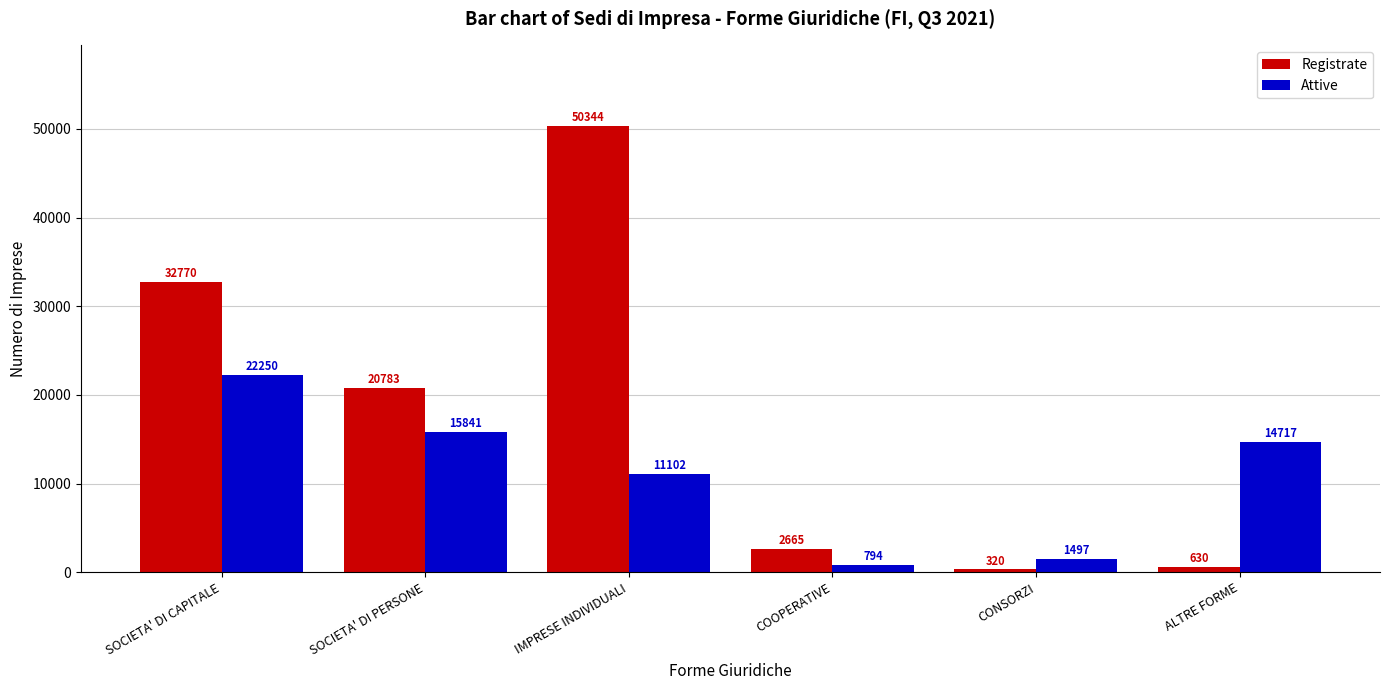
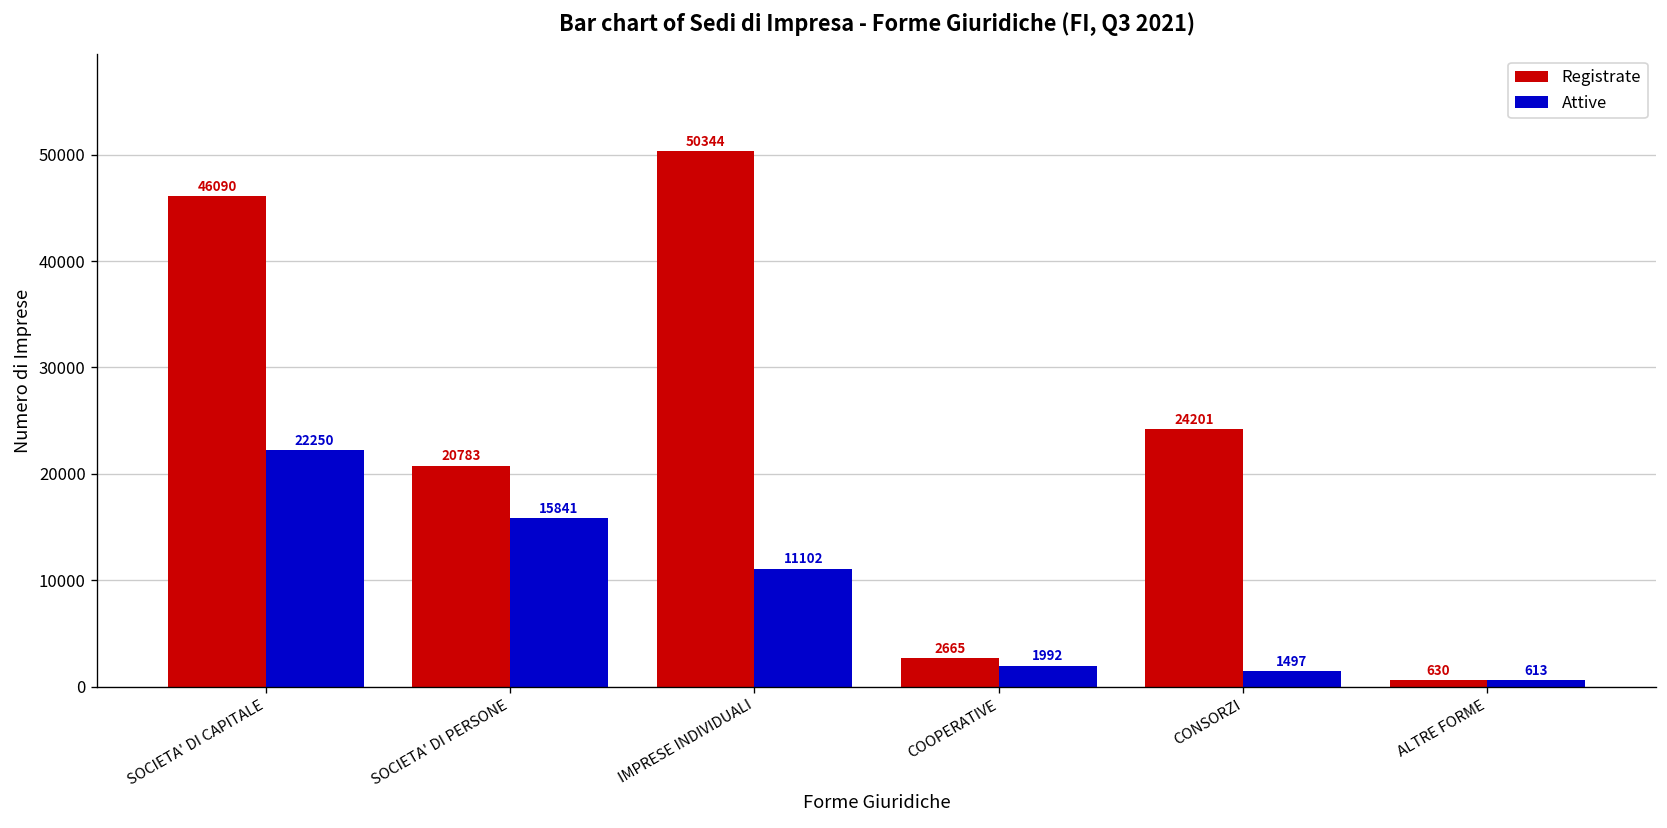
Registrate, SOCIETA' DI CAPITALE: 32770 -> 46090
Attive, COOPERATIVE: 794 -> 1992
Registrate, CONSORZI: 320 -> 24201
Attive, ALTRE FORME: 14717 -> 613
